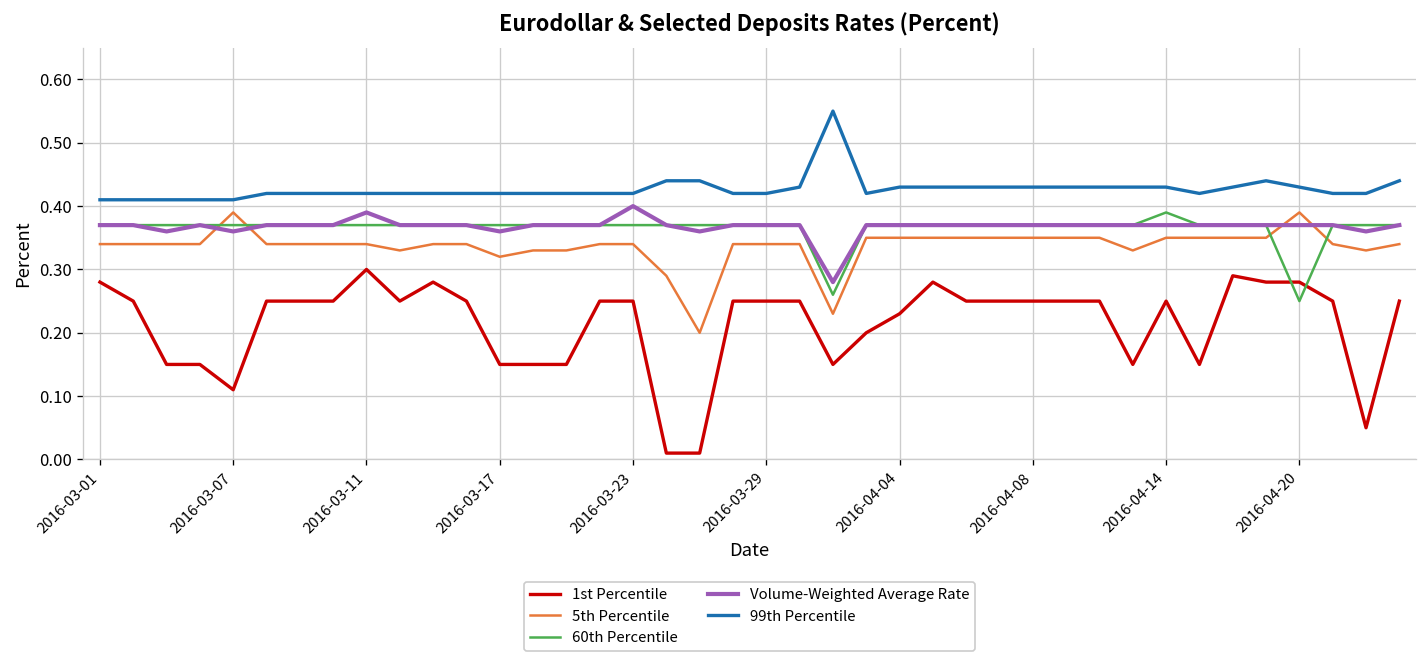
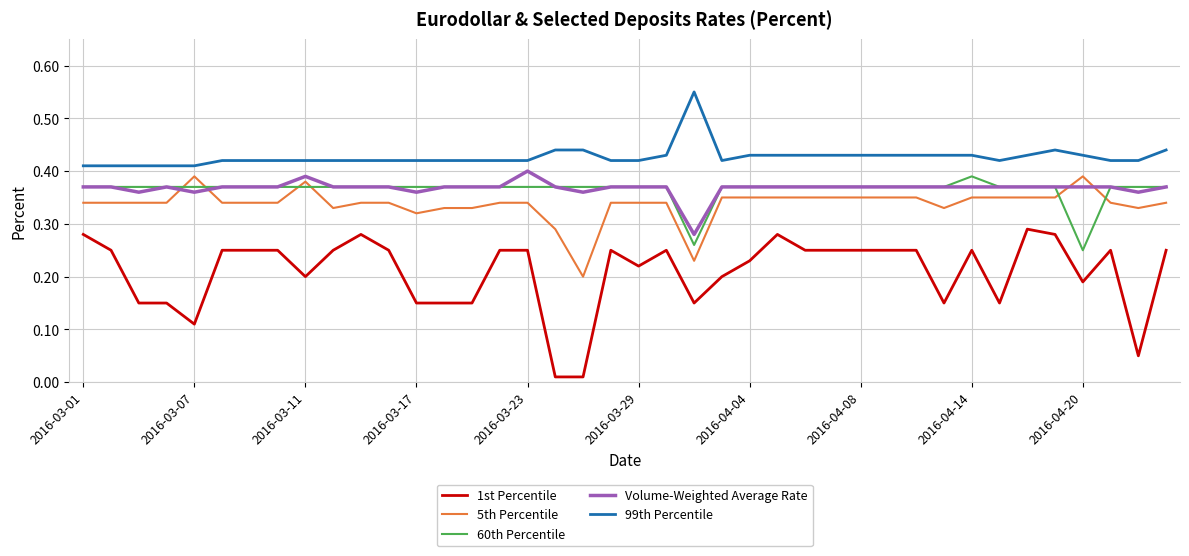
1st Percentile, 2016-03-11: 0.3 -> 0.2
5th Percentile, 2016-03-11: 0.34 -> 0.38
1st Percentile, 2016-03-29: 0.25 -> 0.22
1st Percentile, 2016-04-20: 0.28 -> 0.19
